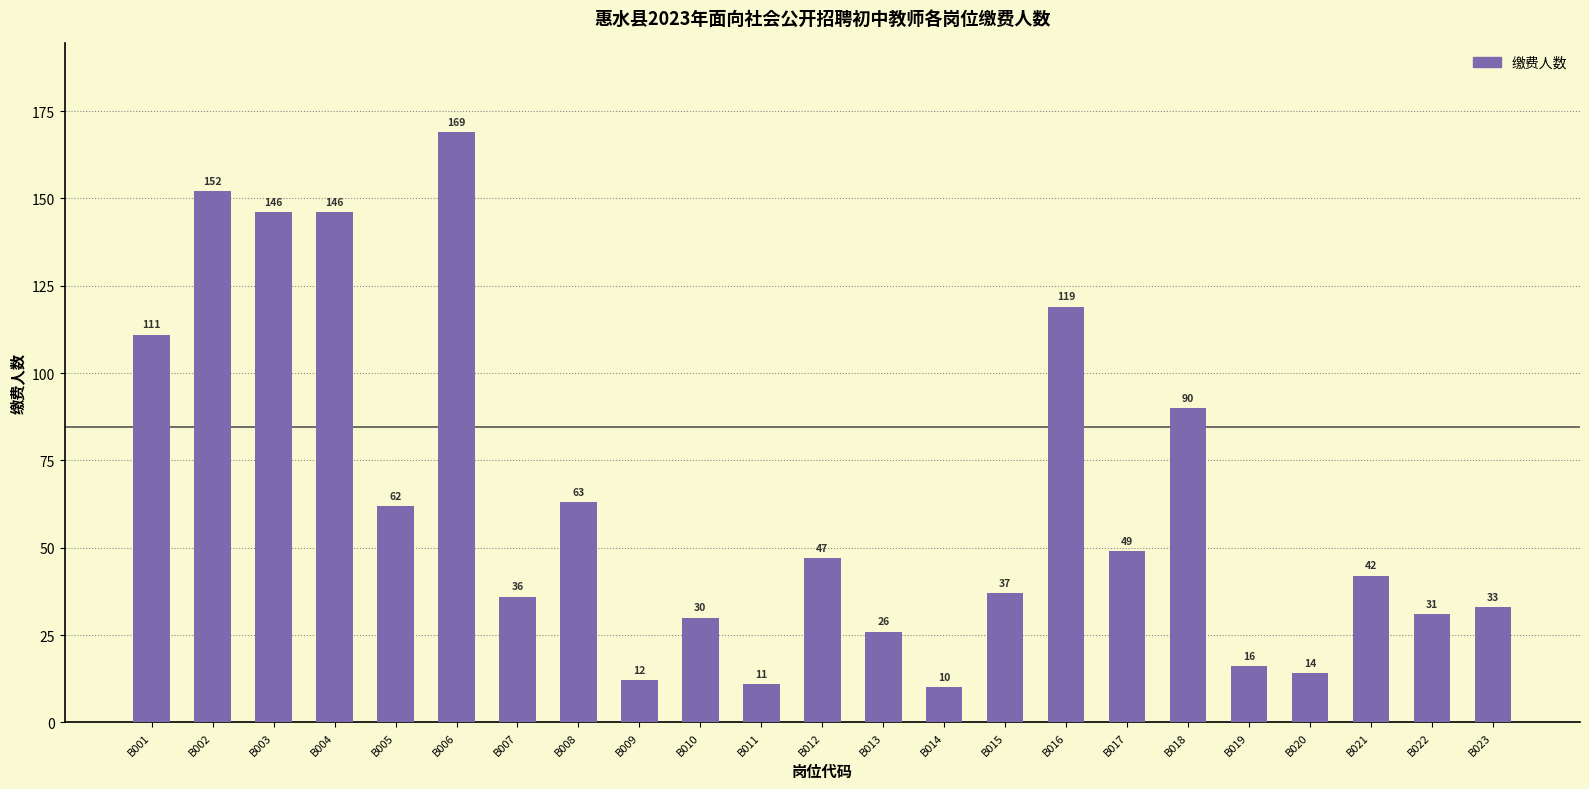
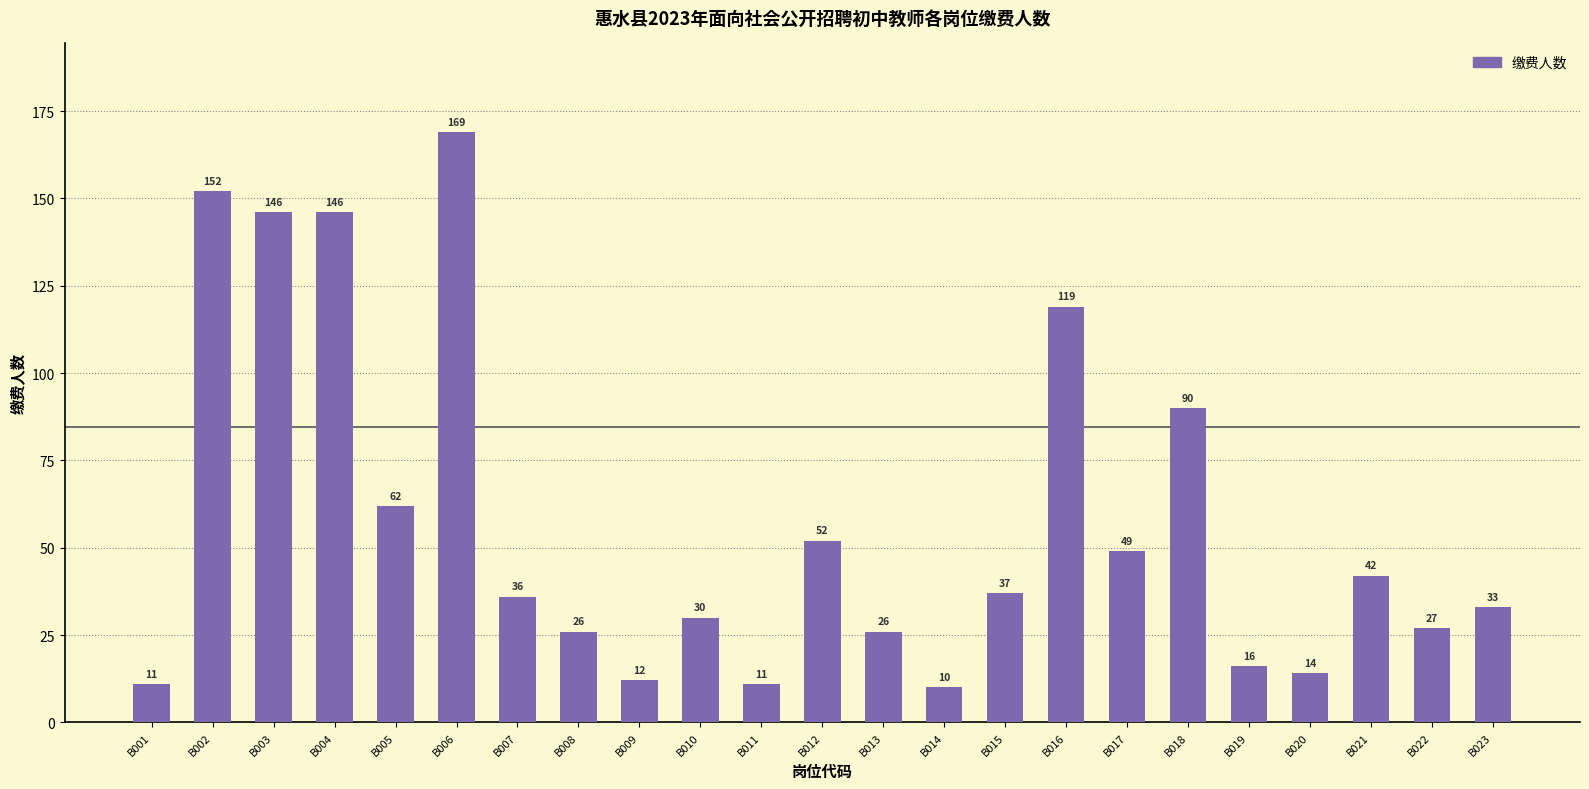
B001: 111 -> 11
B008: 63 -> 26
B012: 47 -> 52
B022: 31 -> 27
